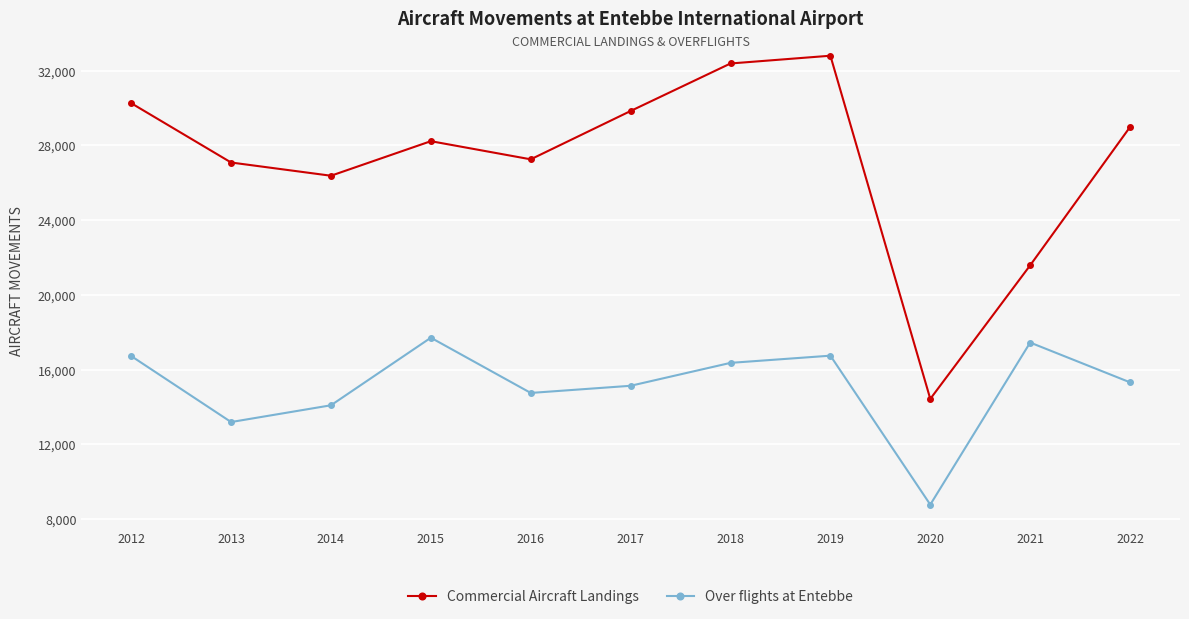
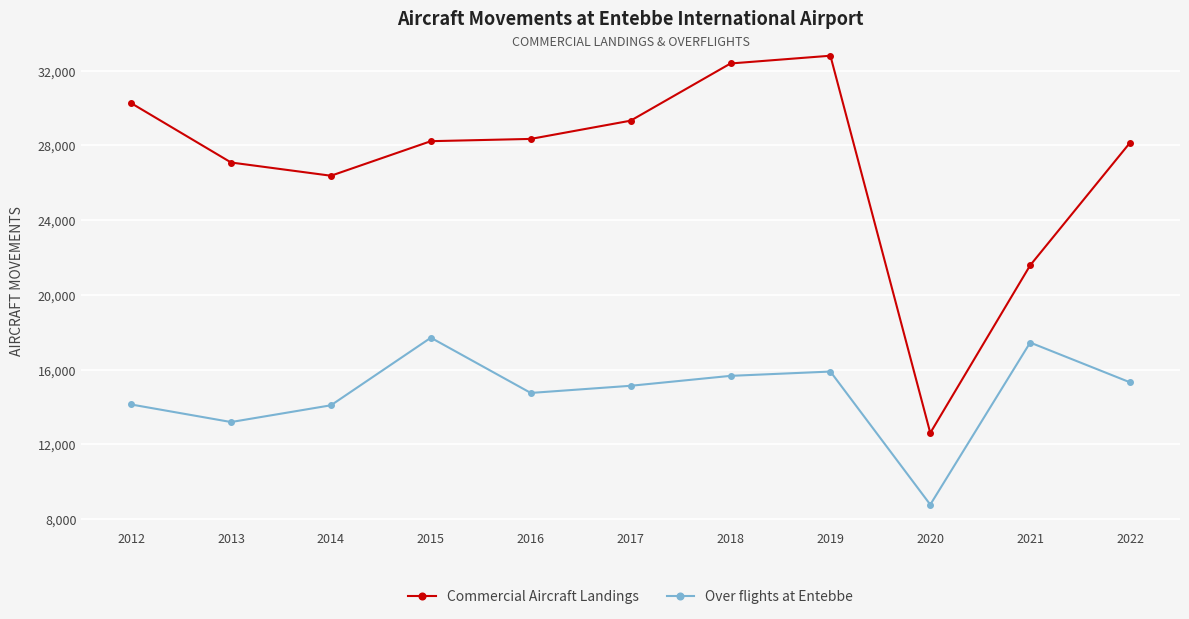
Over flights at Entebbe, 2012: 16,700 -> 14,100
Commercial Aircraft Landings, 2016: 27,300 -> 28,300
Commercial Aircraft Landings, 2017: 29,800 -> 29,300
Over flights at Entebbe, 2018: 16,400 -> 15,700
Over flights at Entebbe, 2019: 16,800 -> 15,900
Commercial Aircraft Landings, 2020: 14,400 -> 12,600
Commercial Aircraft Landings, 2022: 29,000 -> 28,100
